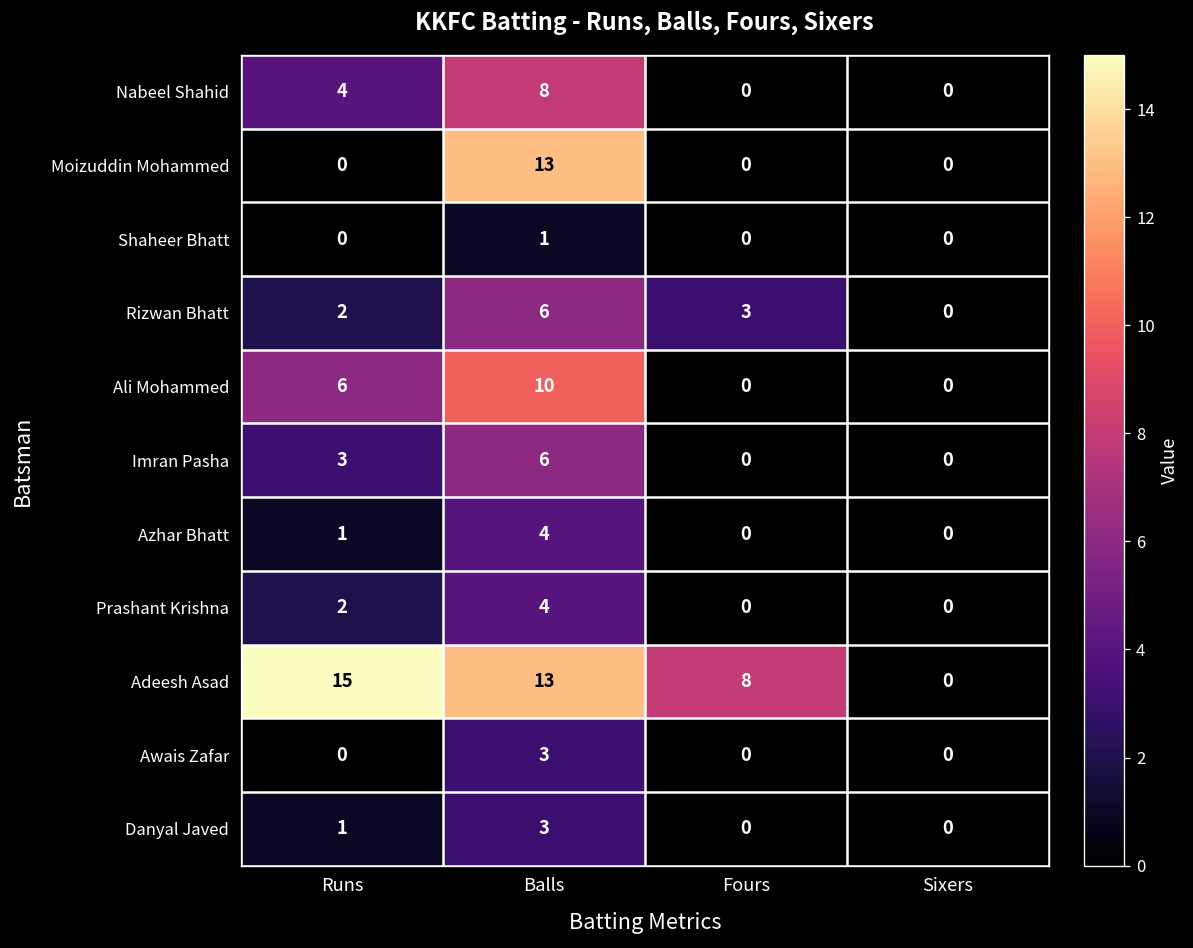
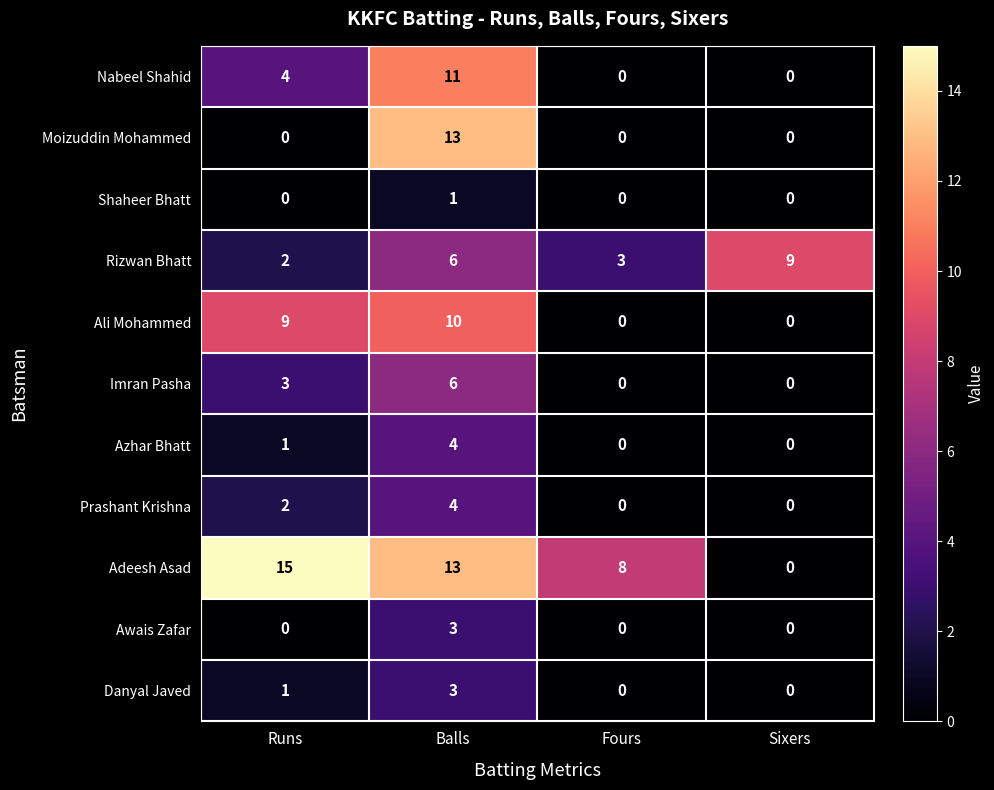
Nabeel Shahid, Balls: 8 -> 11
Rizwan Bhatt, Sixers: 0 -> 9
Ali Mohammed, Runs: 6 -> 9
